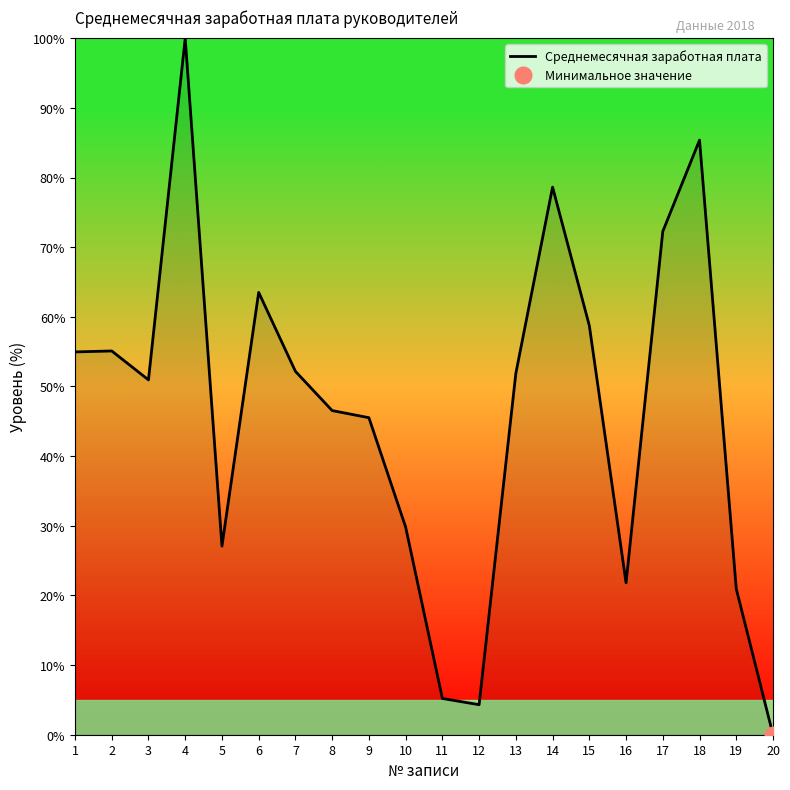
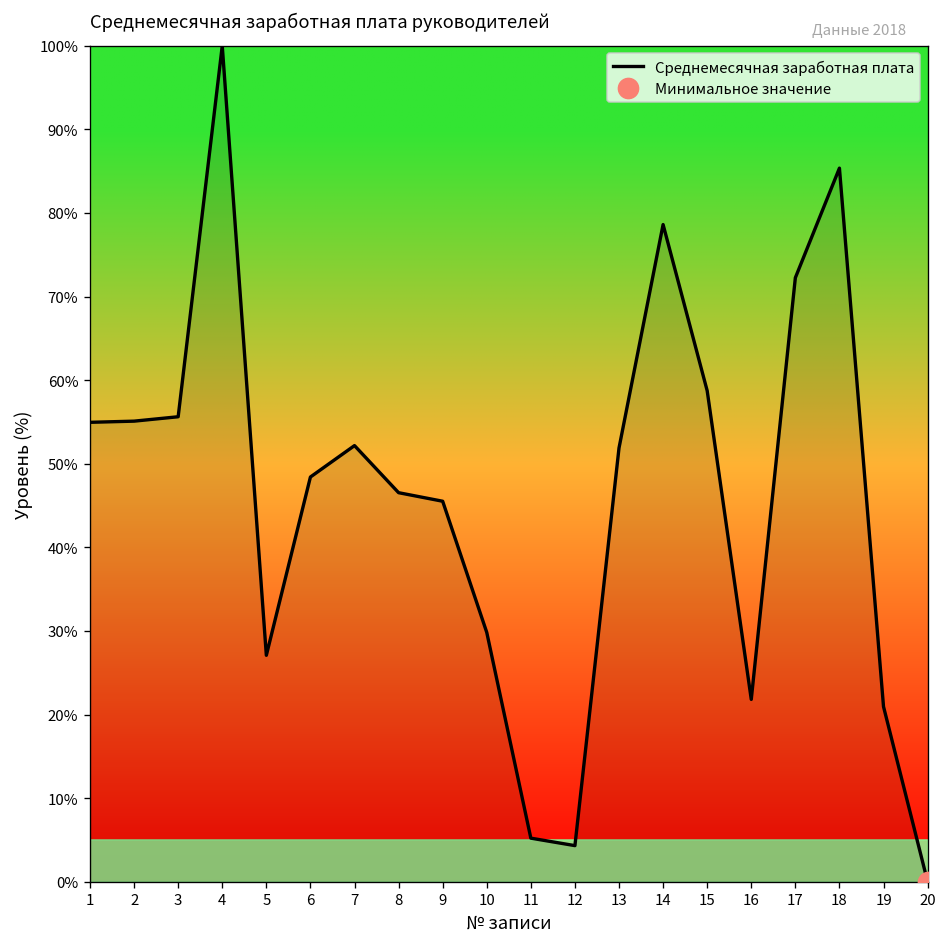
Среднемесячная заработная плата, 3: 51% -> 56%
Среднемесячная заработная плата, 6: 64% -> 48%
